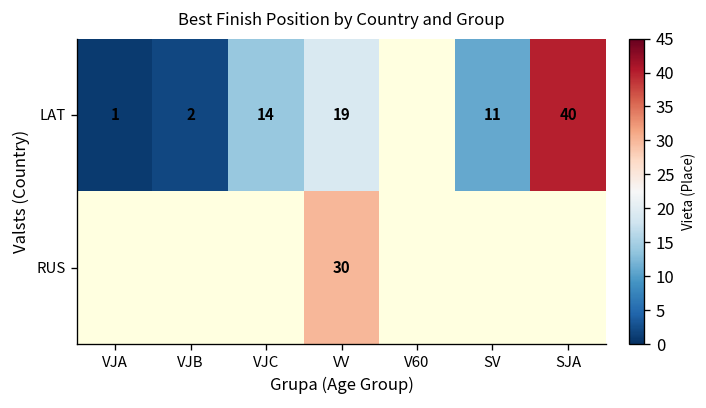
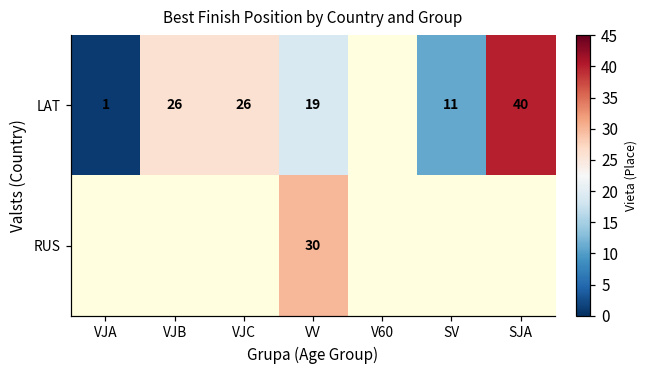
LAT, VJB: 2 -> 26
LAT, VJC: 14 -> 26
